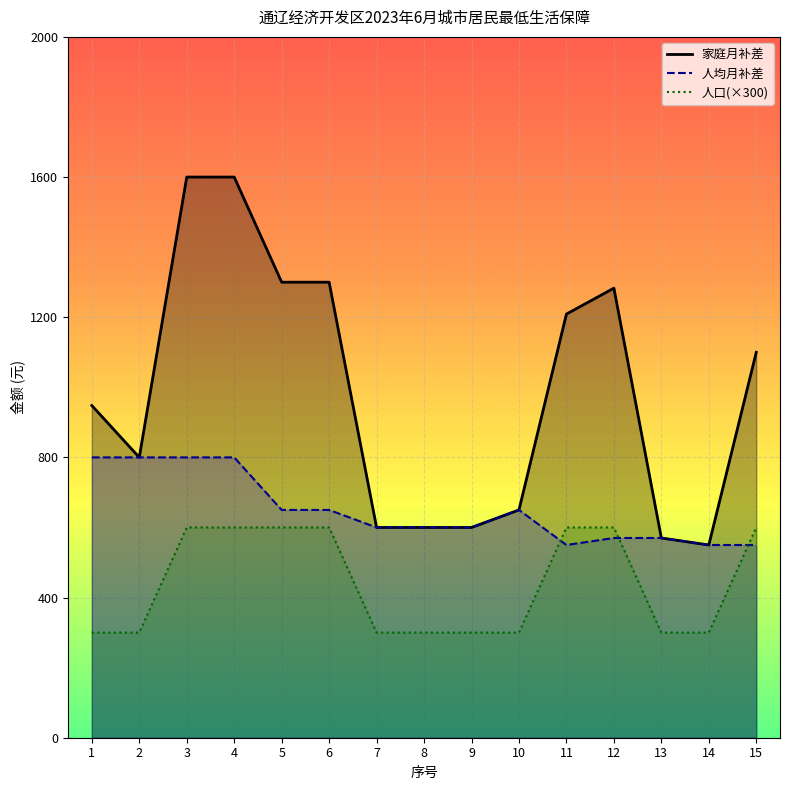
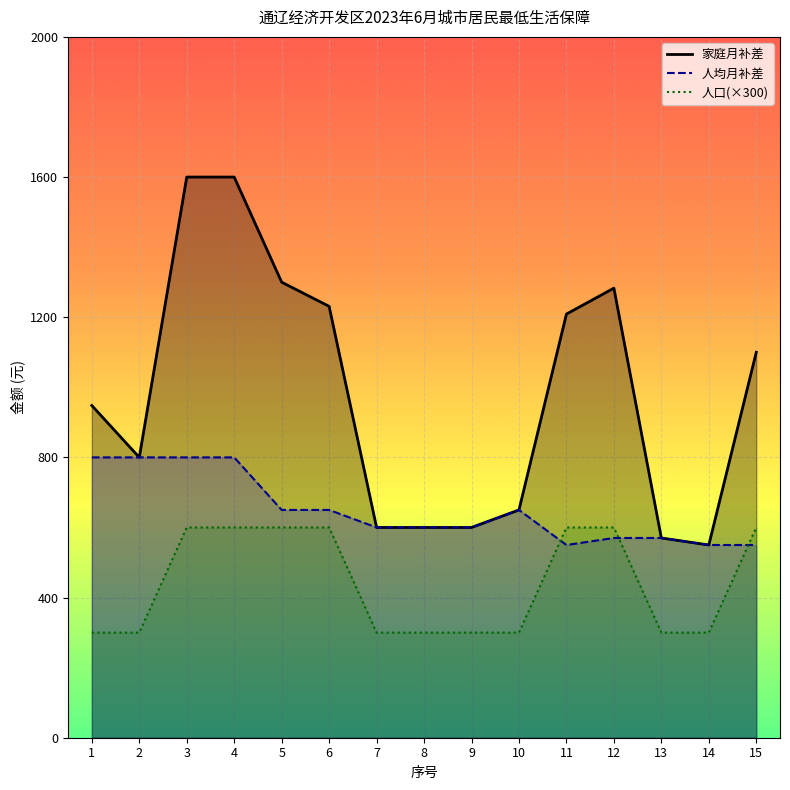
家庭月补差, 6: 1300 -> 1230
